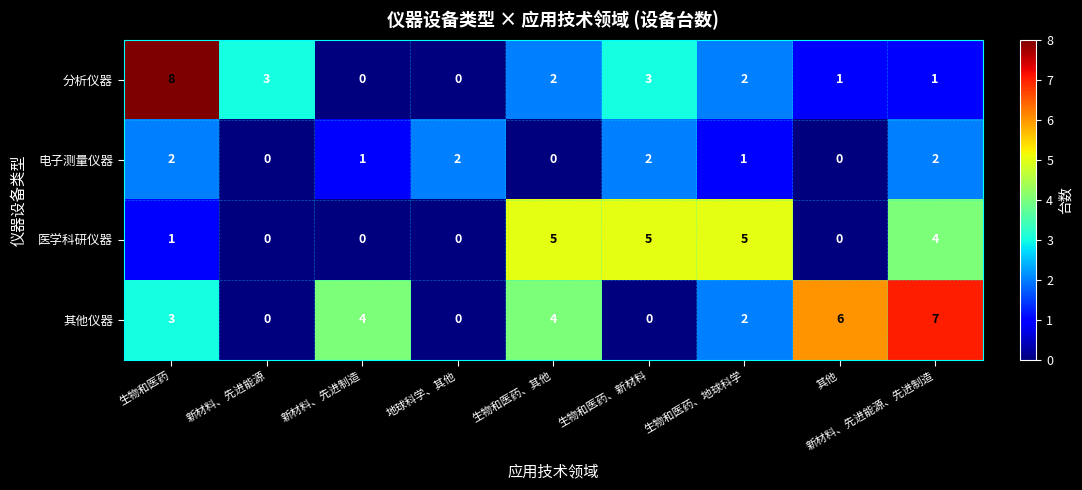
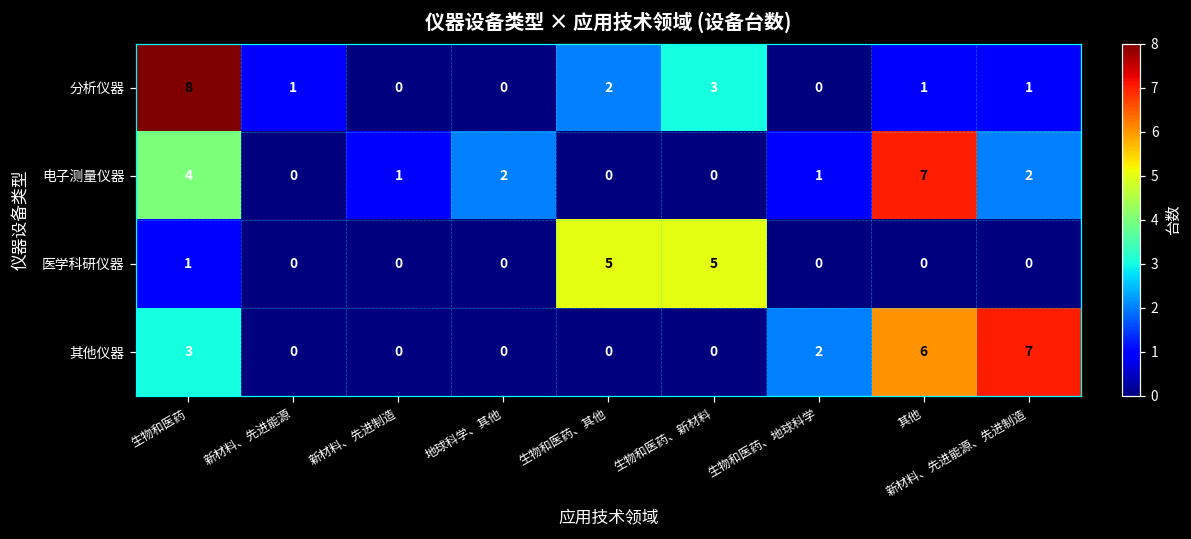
分析仪器, 新材料、先进能源: 3 -> 1
分析仪器, 生物和医药、地球科学: 2 -> 0
电子测量仪器, 生物和医药: 2 -> 4
电子测量仪器, 生物和医药、新材料: 2 -> 0
电子测量仪器, 其他: 0 -> 7
医学科研仪器, 生物和医药、地球科学: 5 -> 0
医学科研仪器, 新材料、先进能源、先进制造: 4 -> 0
其他仪器, 新材料、先进制造: 4 -> 0
其他仪器, 生物和医药、其他: 4 -> 0
